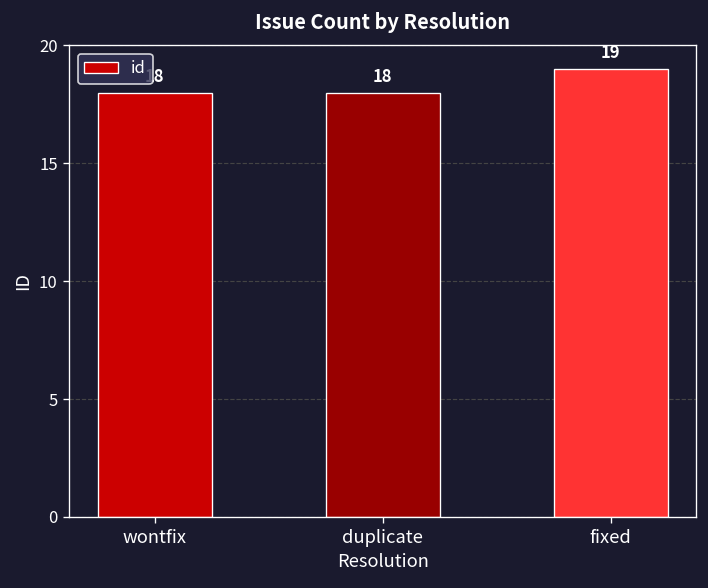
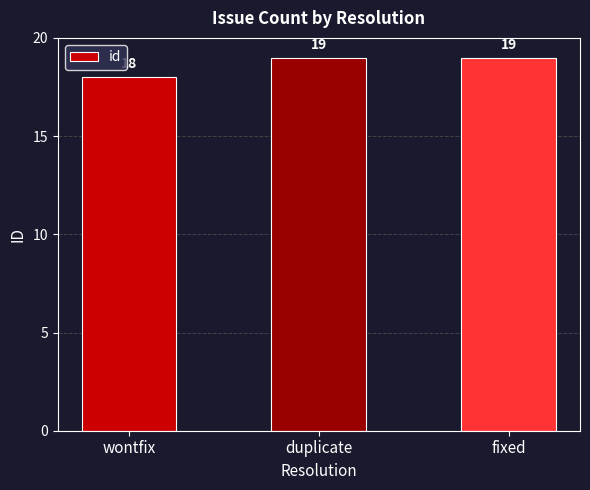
duplicate: 18 -> 19
